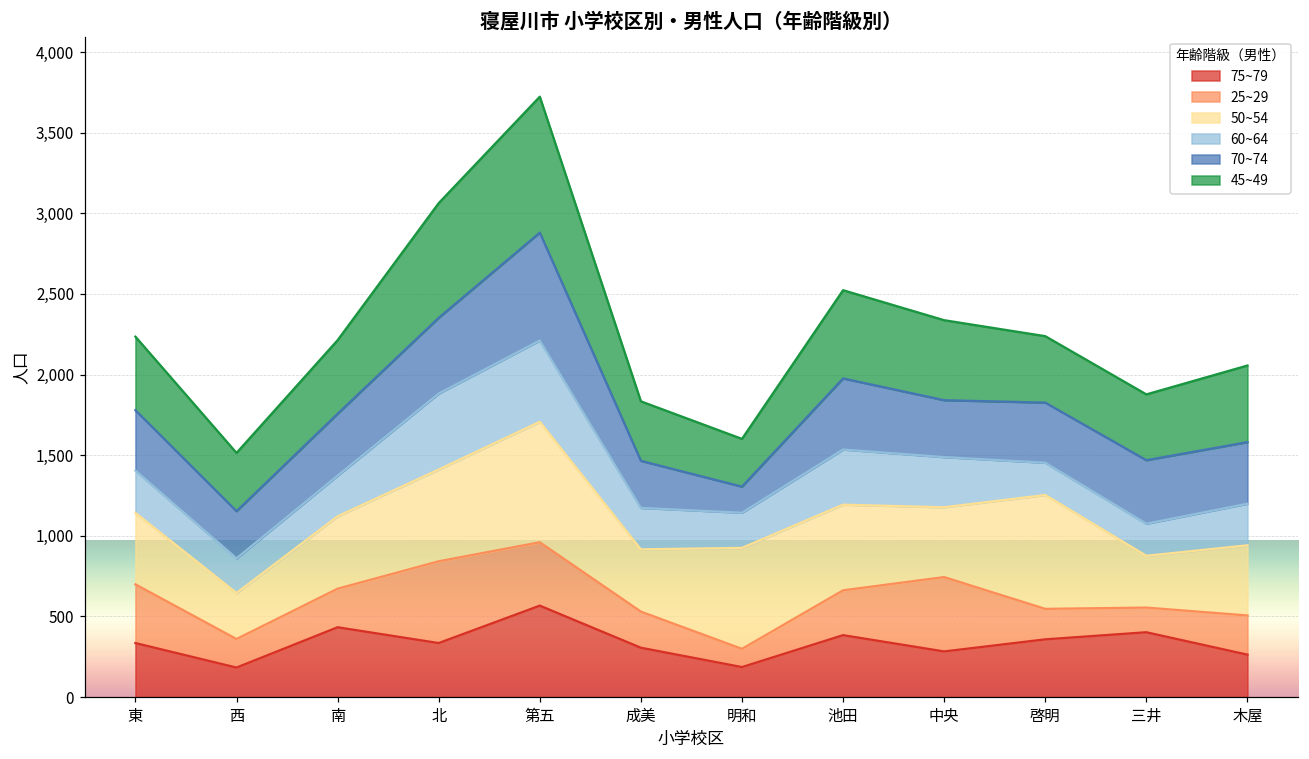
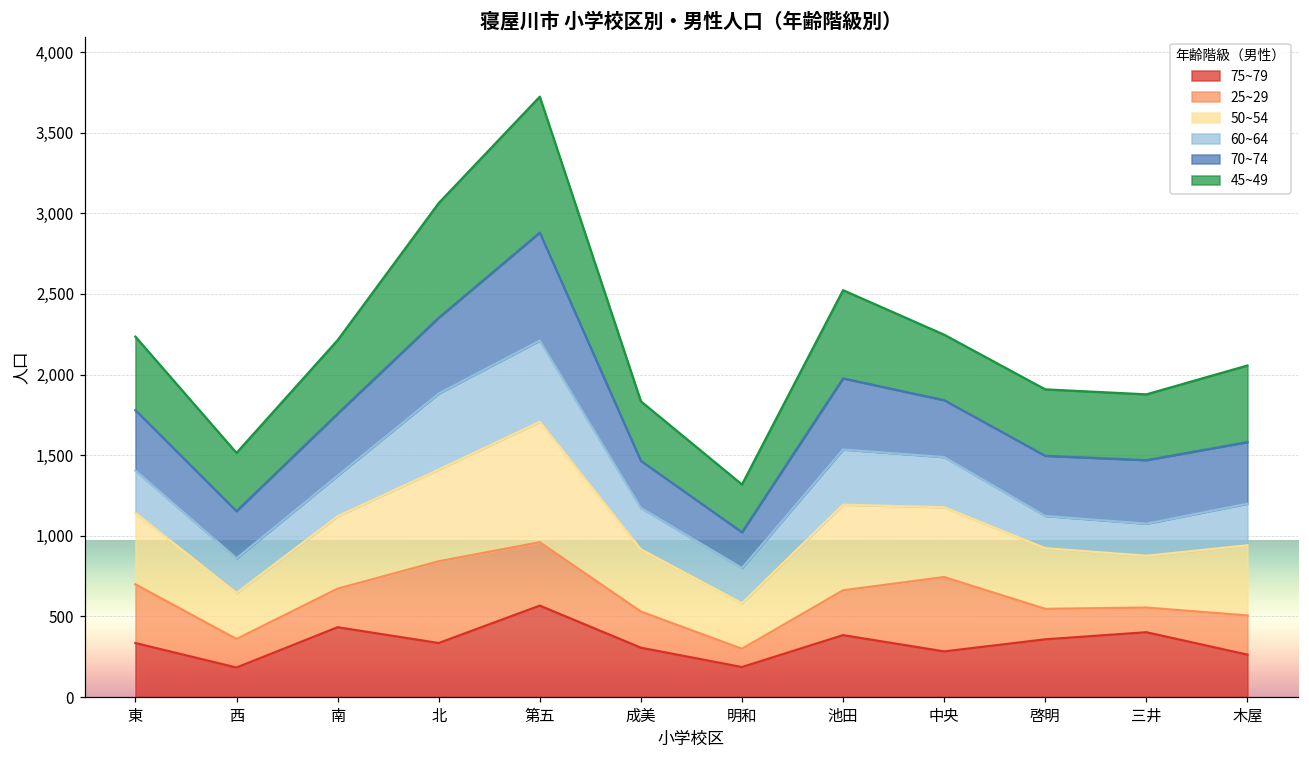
50~54, 明和: 630 -> 280
70~74, 明和: 160 -> 220
45~49, 中央: 500 -> 410
50~54, 啓明: 710 -> 380
